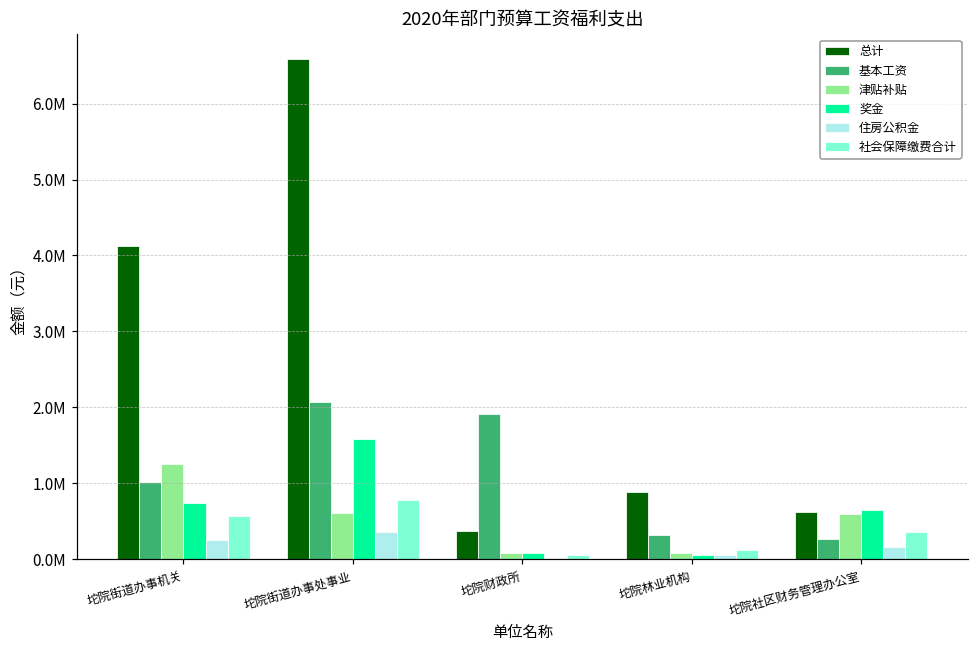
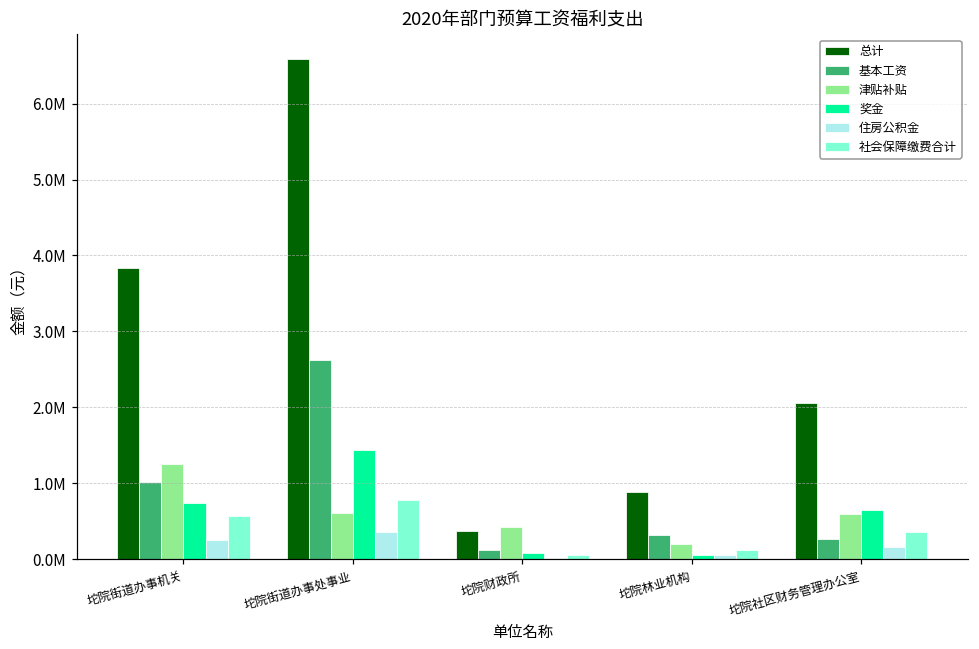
总计, 坨院街道办事机关: 4100000 -> 3800000
基本工资, 坨院街道办事处事业: 2100000 -> 2600000
奖金, 坨院街道办事处事业: 1600000 -> 1400000
基本工资, 坨院财政所: 1900000 -> 100000
津贴补贴, 坨院财政所: 100000 -> 400000
津贴补贴, 坨院林业机构: 100000 -> 200000
总计, 坨院社区财务管理办公室: 600000 -> 2100000
